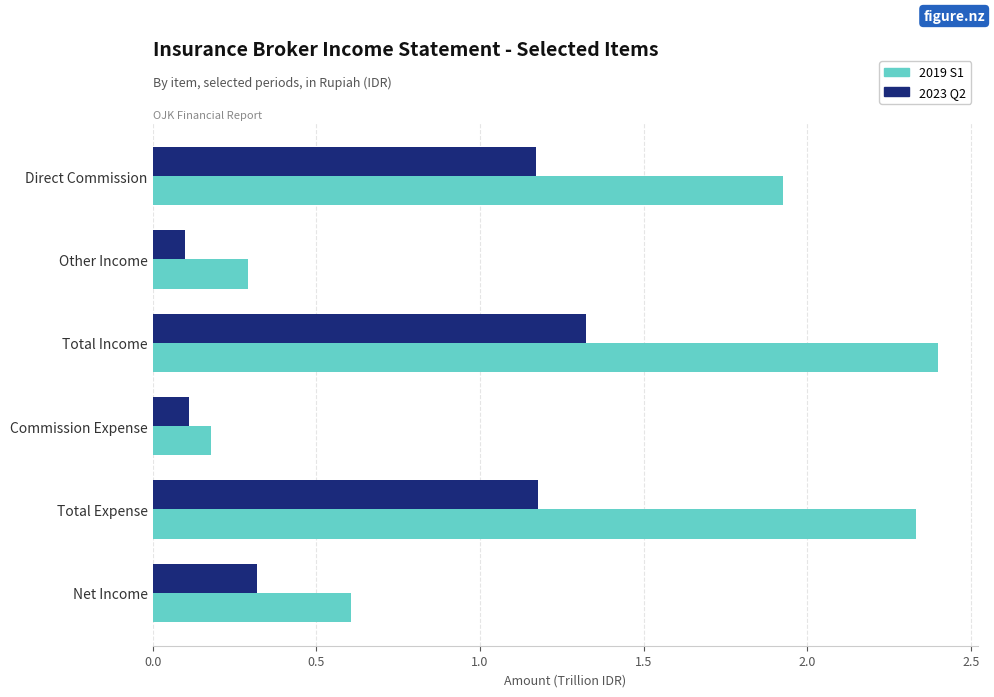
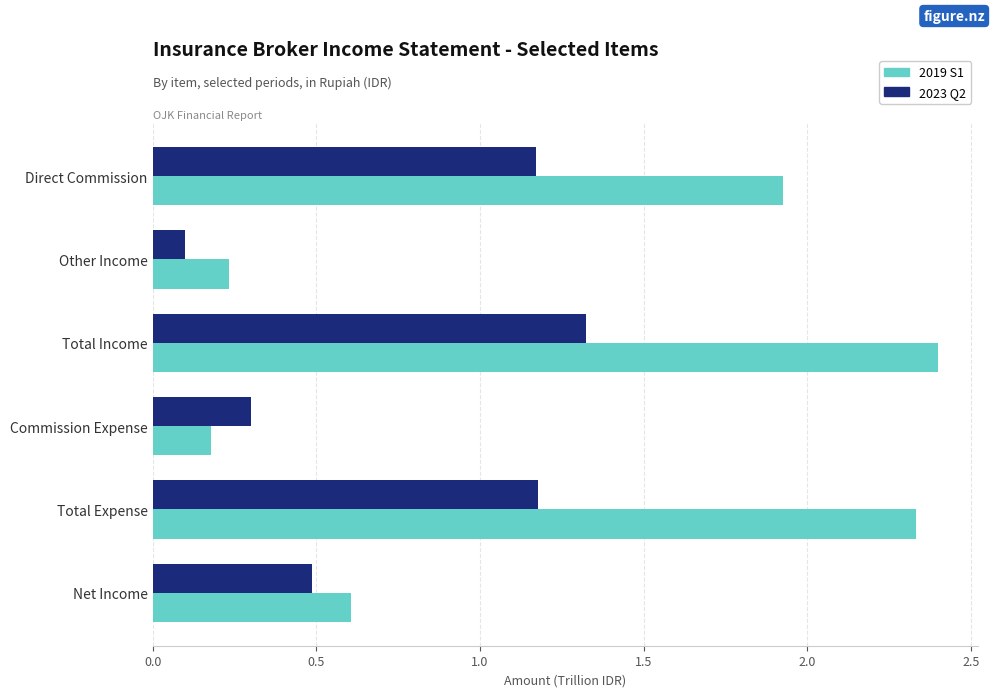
2019 S1, Other Income: 0.29 -> 0.23
2023 Q2, Commission Expense: 0.11 -> 0.30
2023 Q2, Net Income: 0.32 -> 0.49
